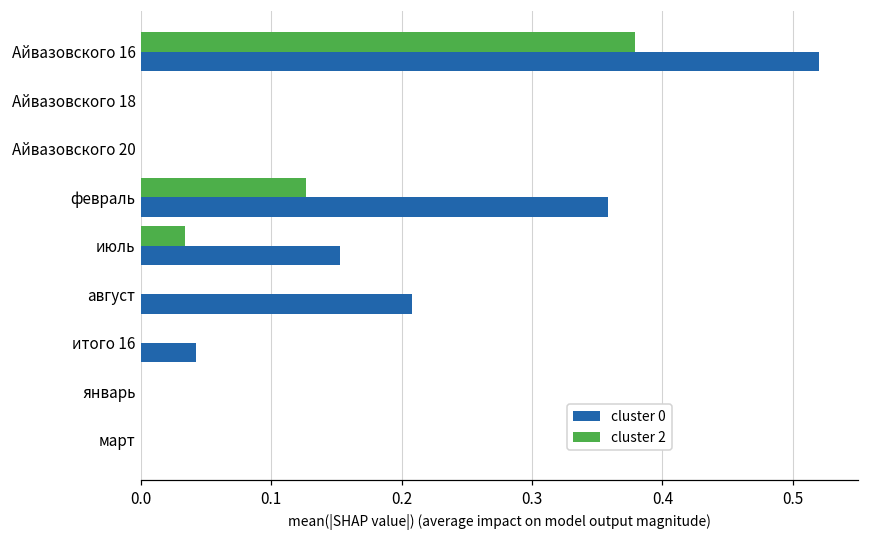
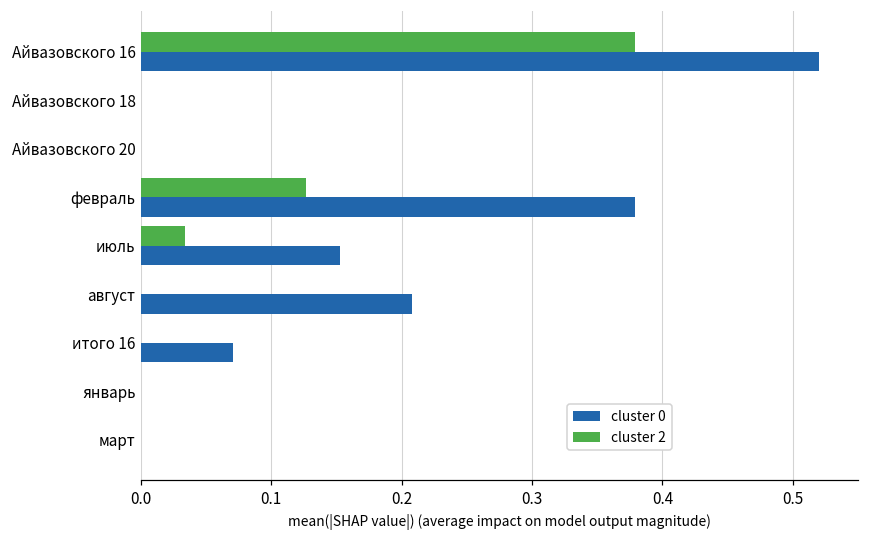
cluster 0, февраль: 0.358 -> 0.379
cluster 0, итого 16: 0.042 -> 0.070
